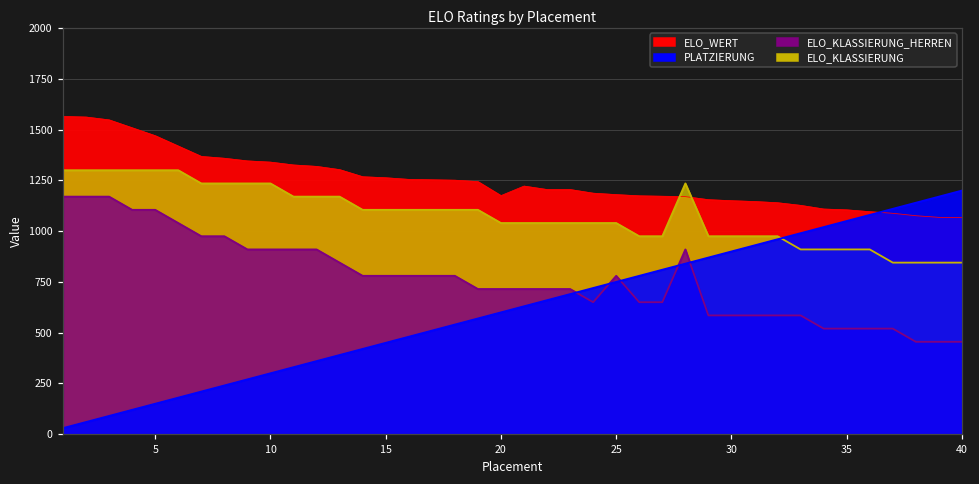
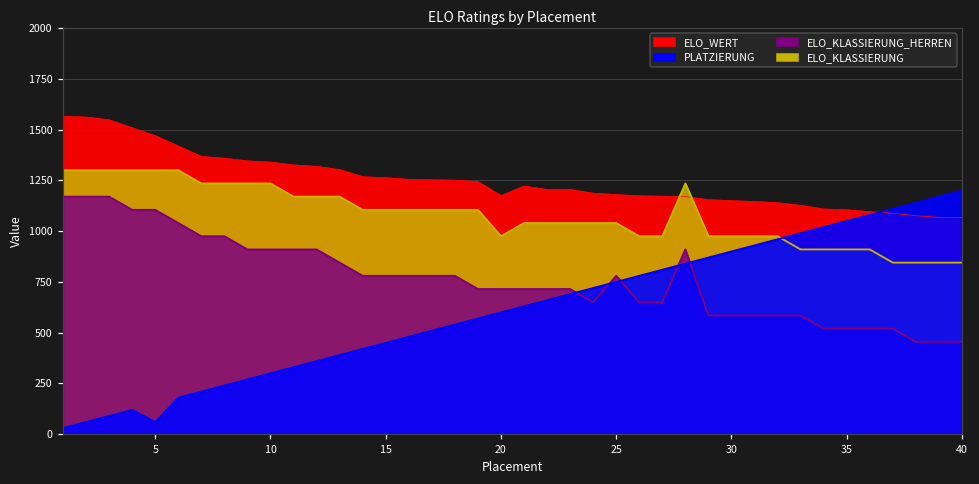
PLATZIERUNG, 5: 150 -> 60
ELO_KLASSIERUNG, 20: 1040 -> 980
